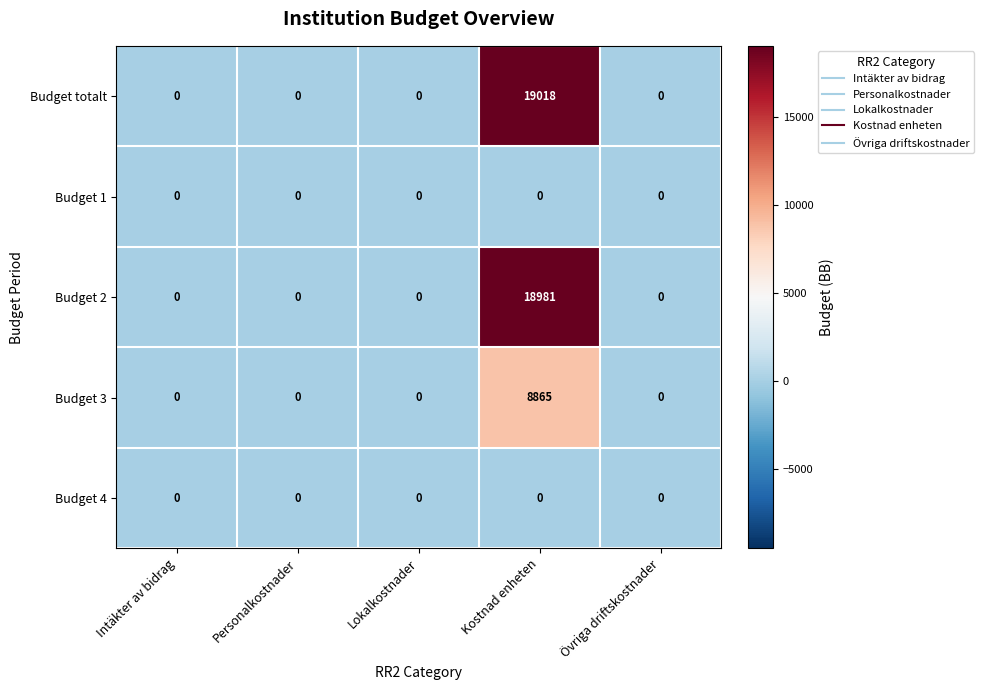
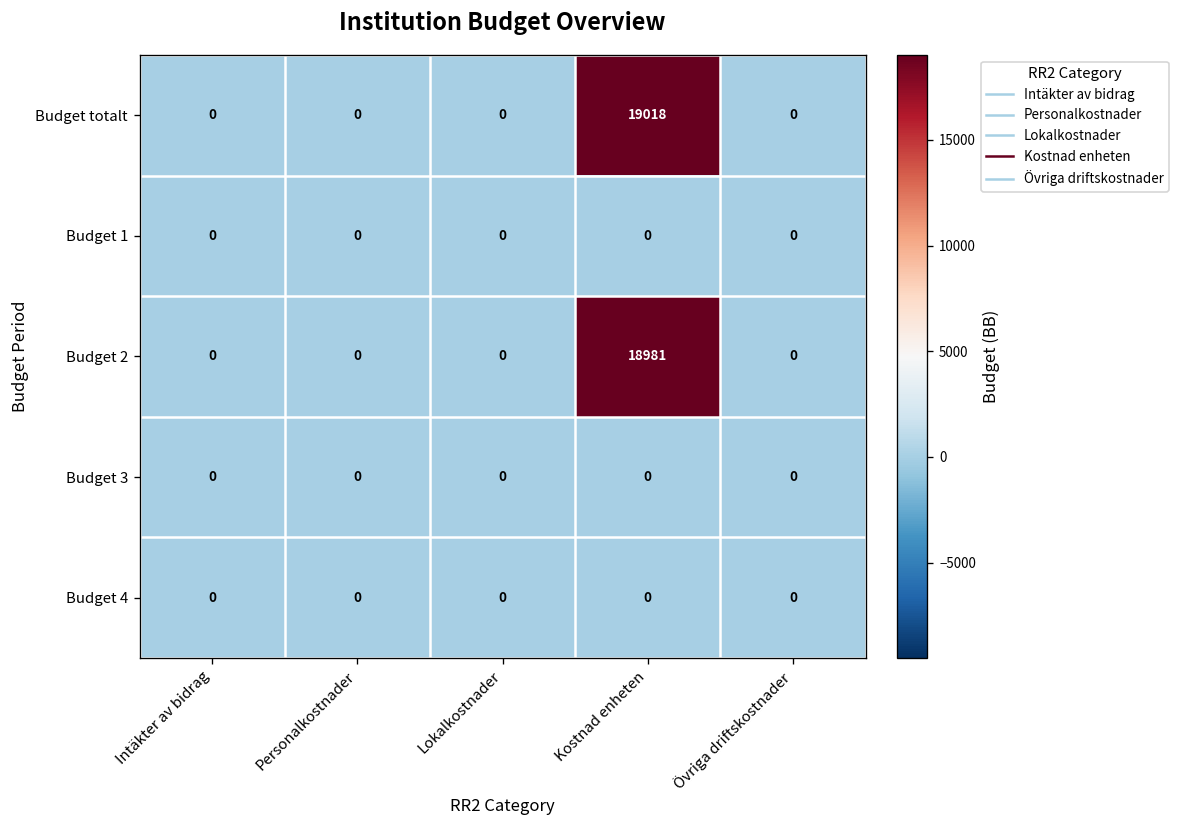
Budget 3, Kostnad enheten: 8865 -> 0
